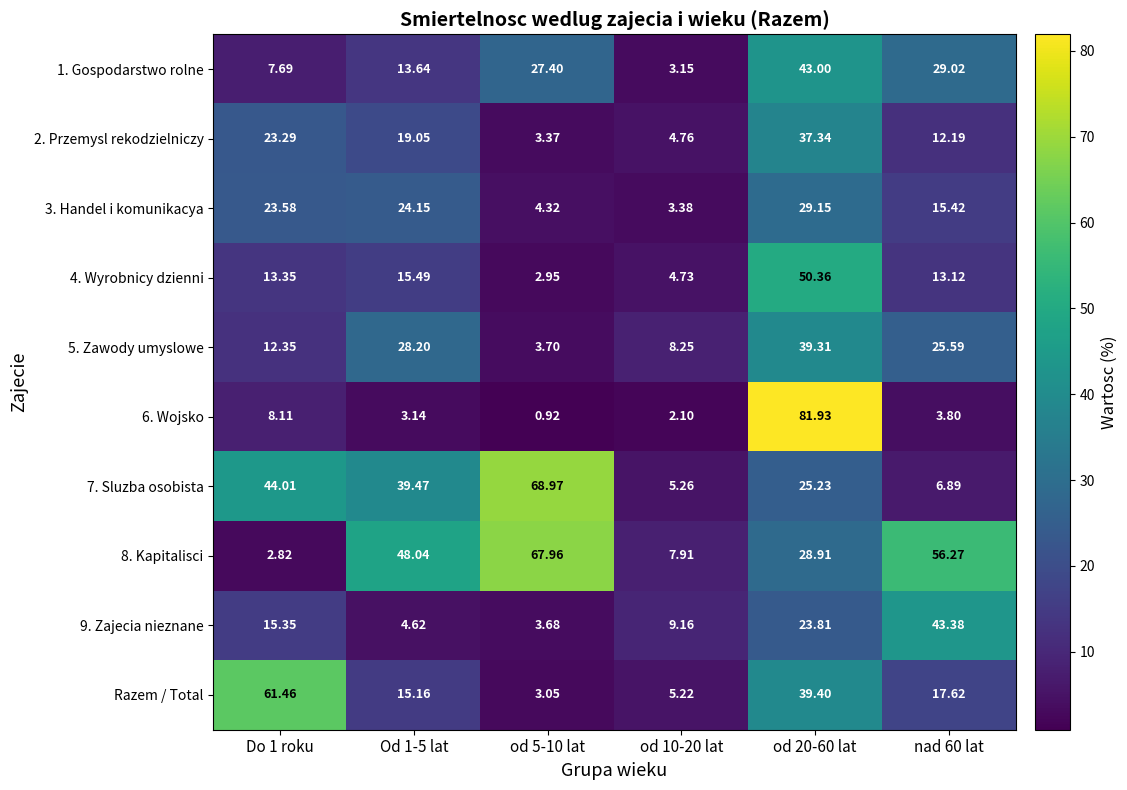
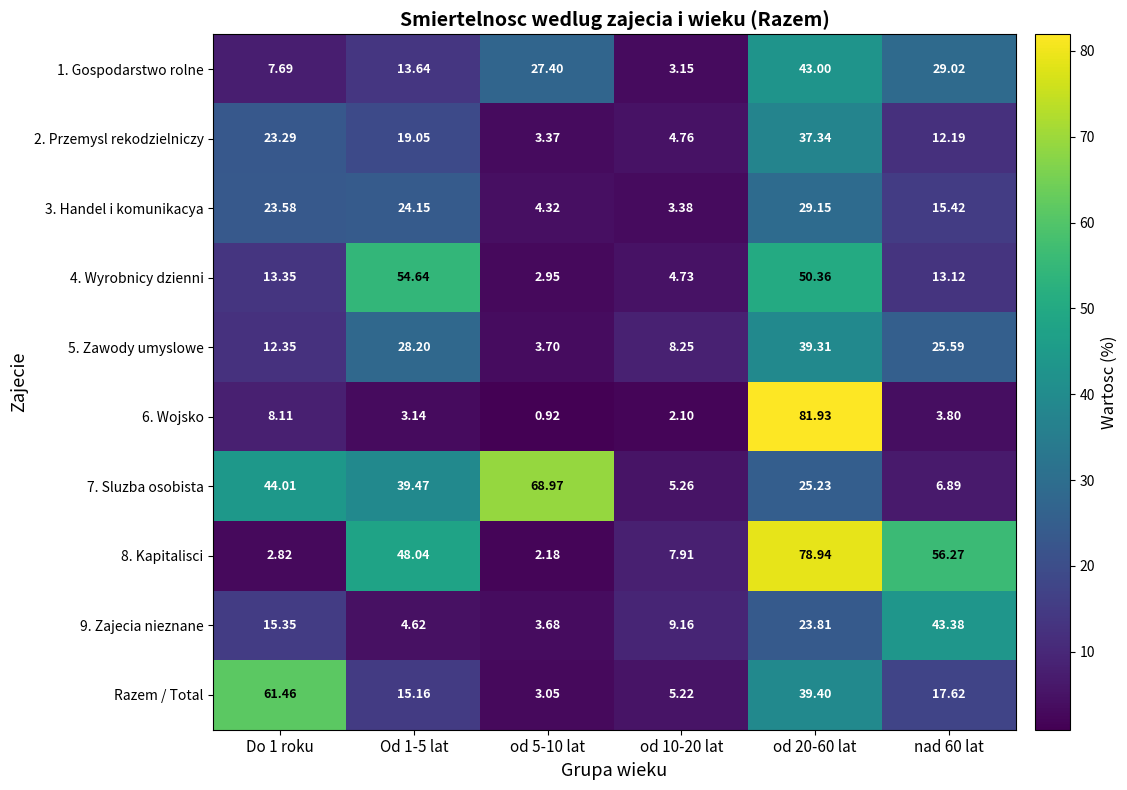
4. Wyrobnicy dzienni, Od 1-5 lat: 15.49 -> 54.64
8. Kapitalisci, od 5-10 lat: 67.96 -> 2.18
8. Kapitalisci, od 20-60 lat: 28.91 -> 78.94
